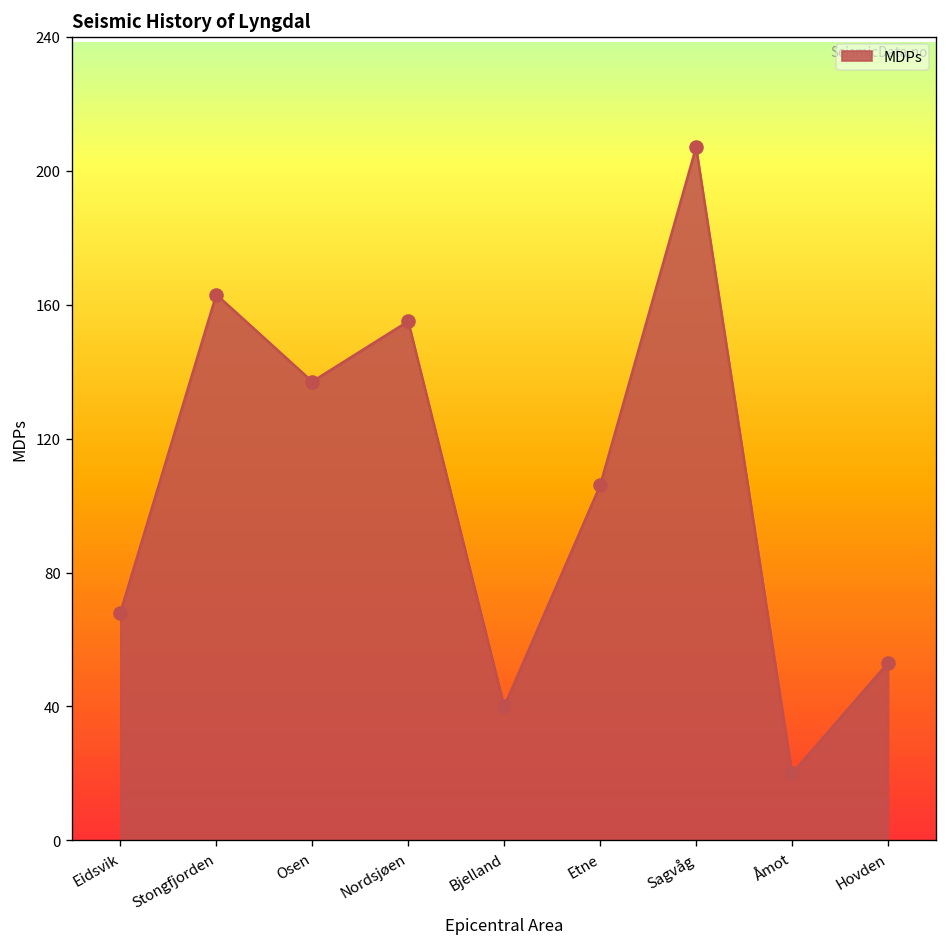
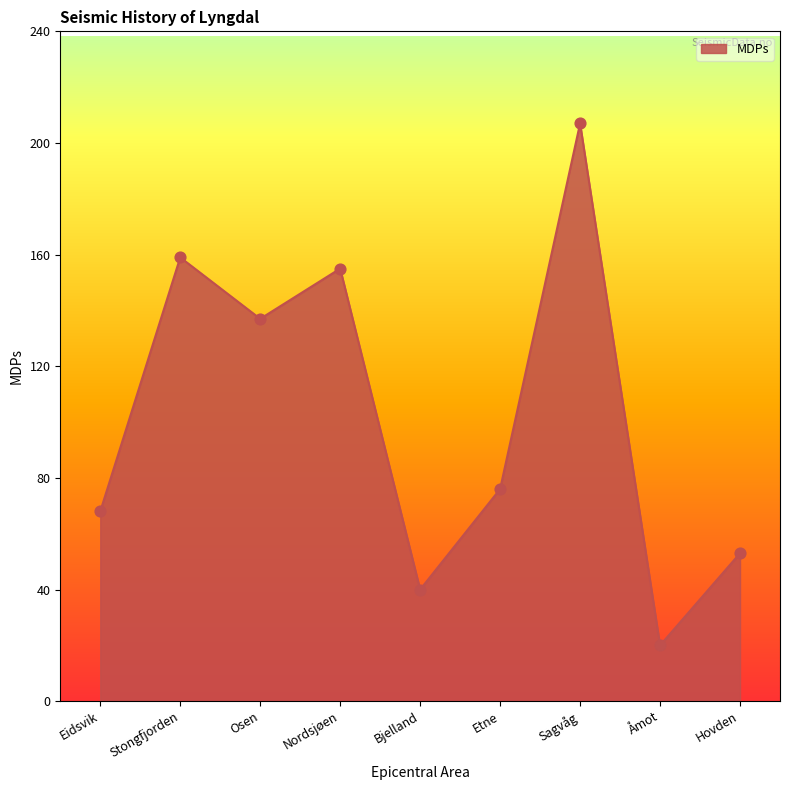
Stongfjorden: 163 -> 159
Etne: 106 -> 76
